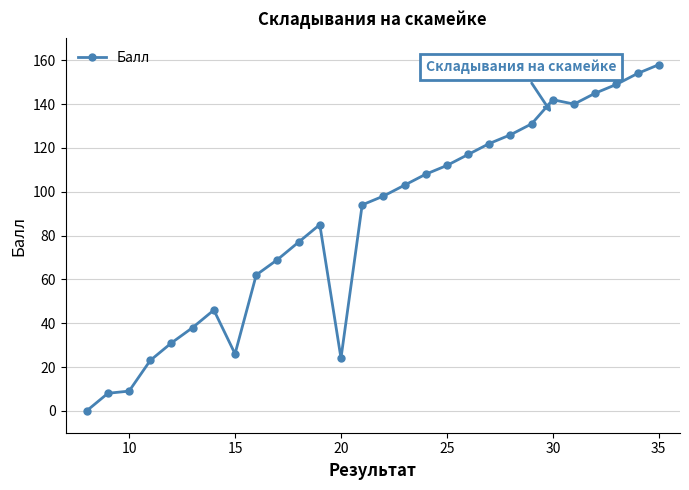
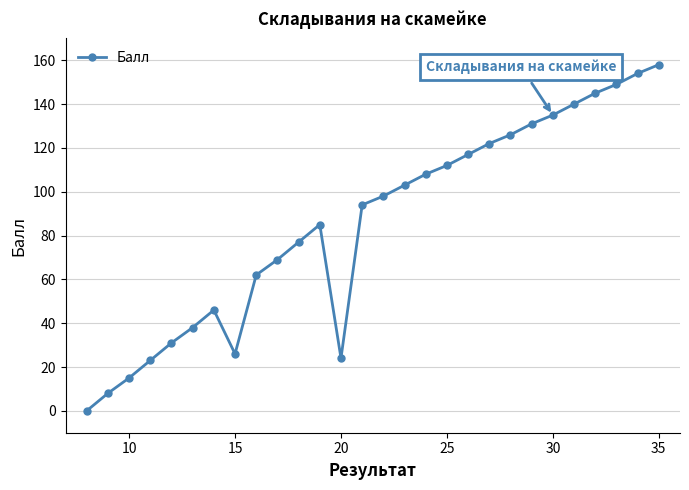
10: 9 -> 15
30: 142 -> 135
